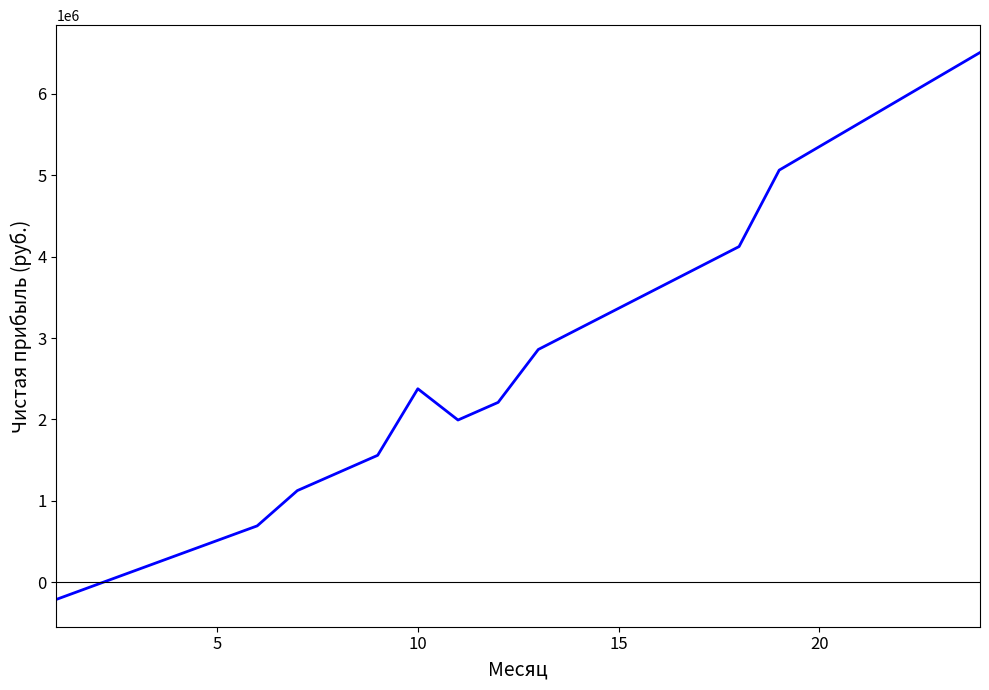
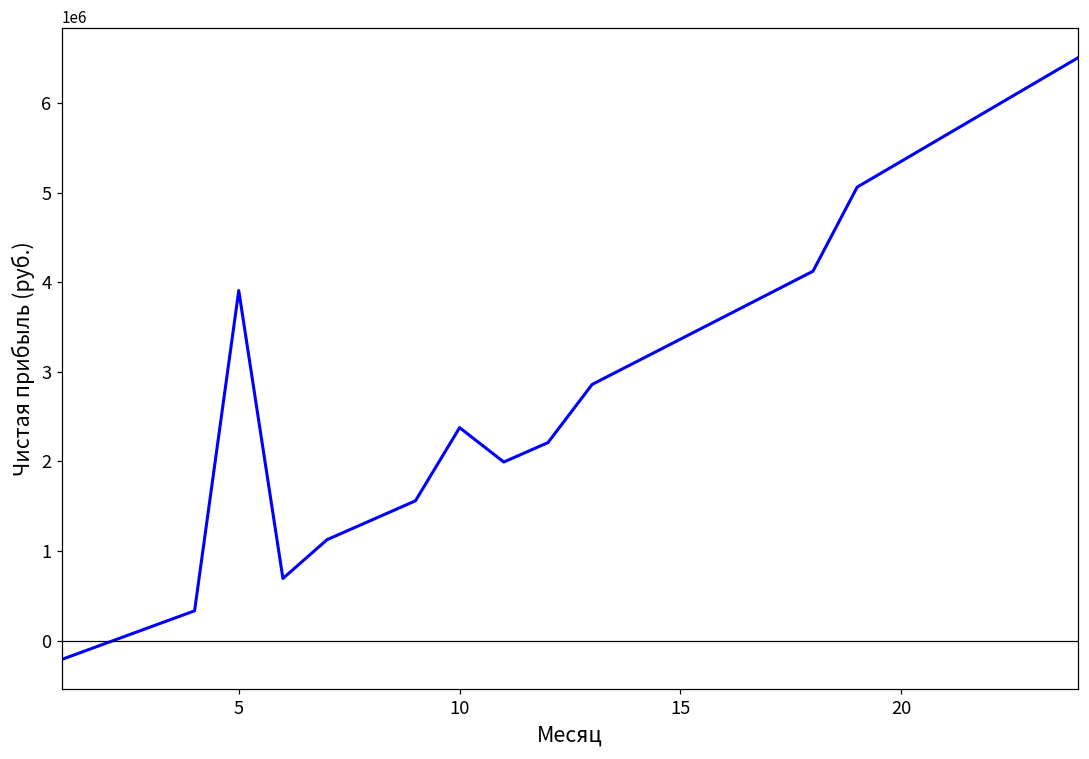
5: 500000 -> 3900000
